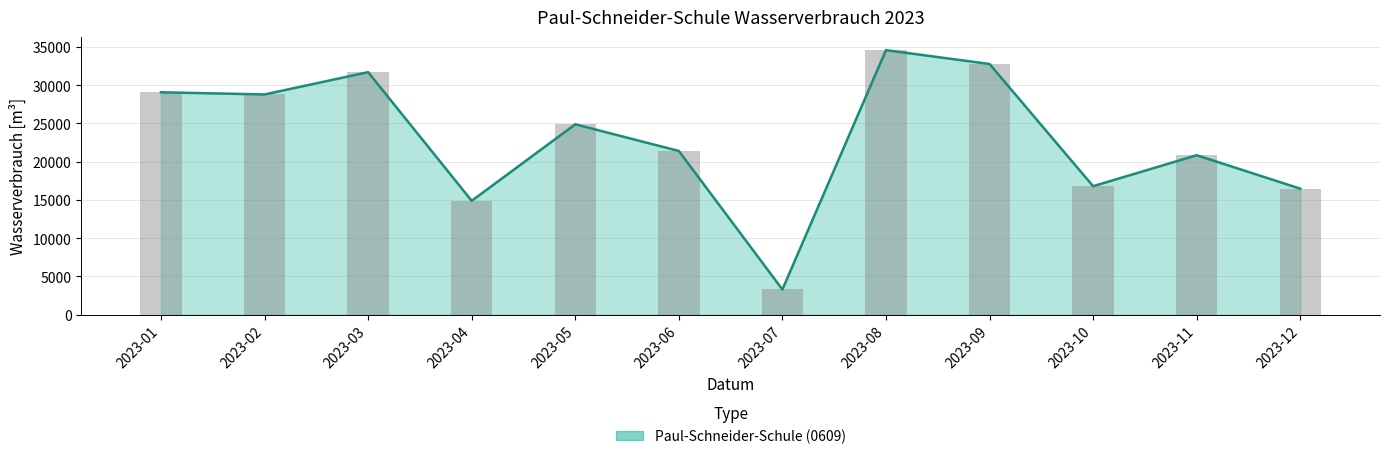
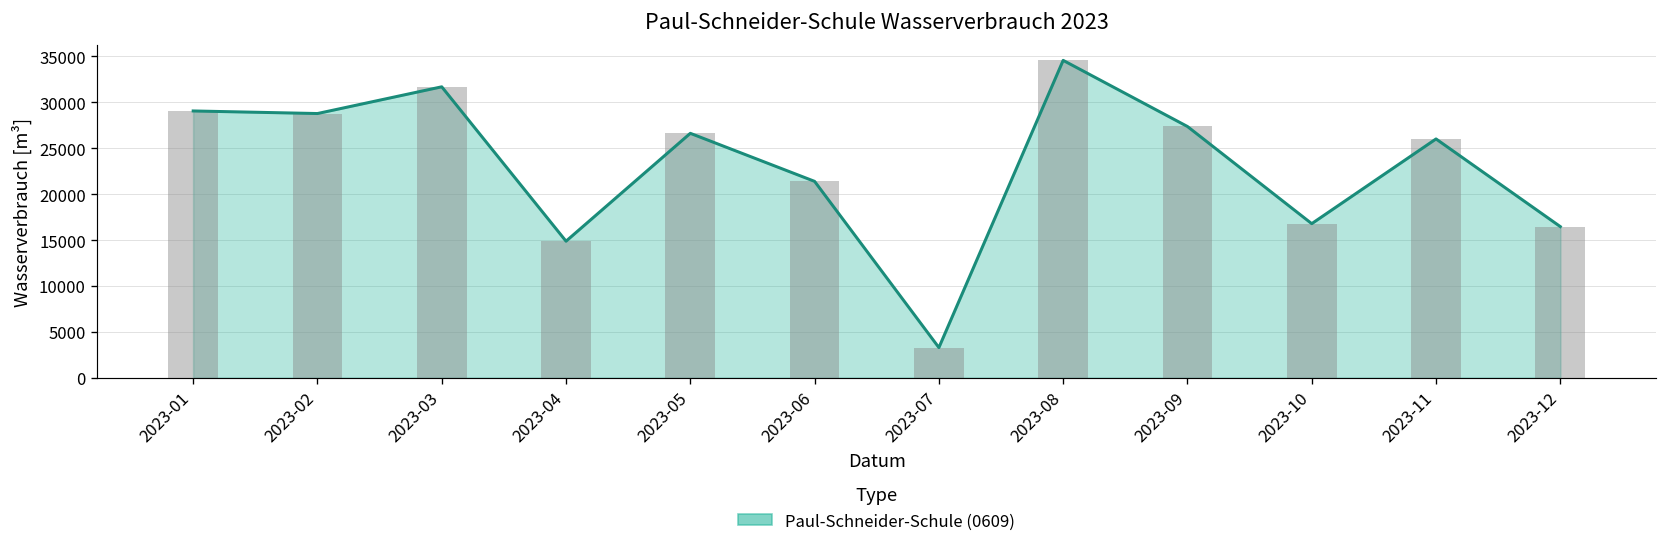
Paul-Schneider-Schule (0609), 2023-05: 25000 -> 27000
Paul-Schneider-Schule (0609), 2023-09: 33000 -> 27000
Paul-Schneider-Schule (0609), 2023-11: 21000 -> 26000
